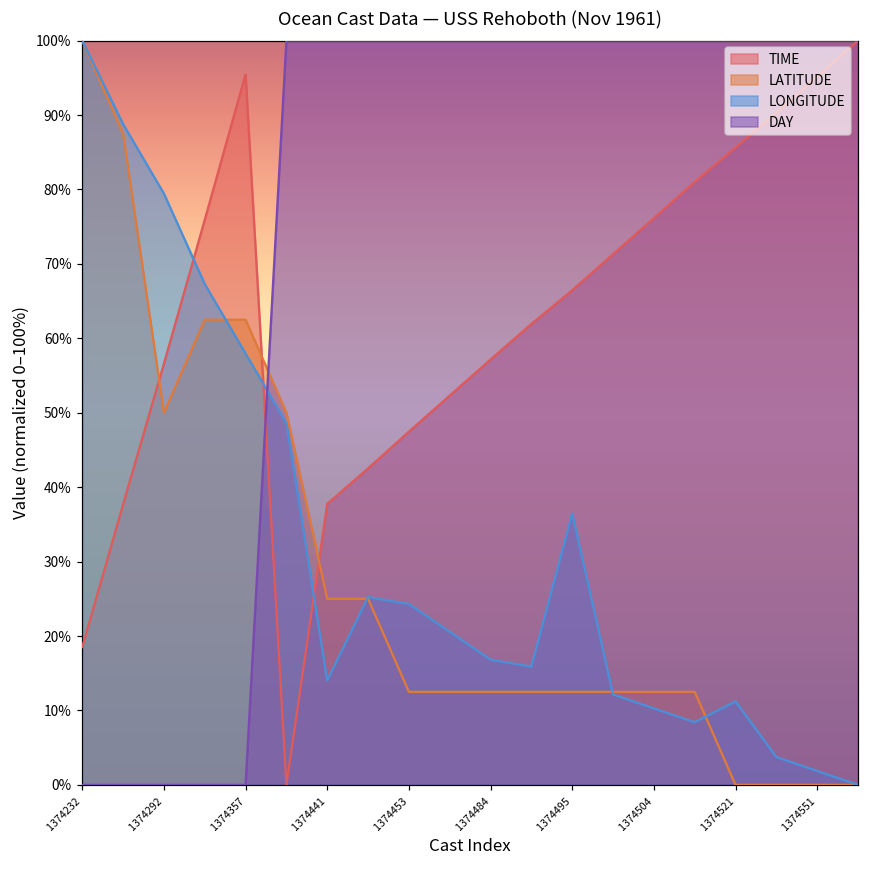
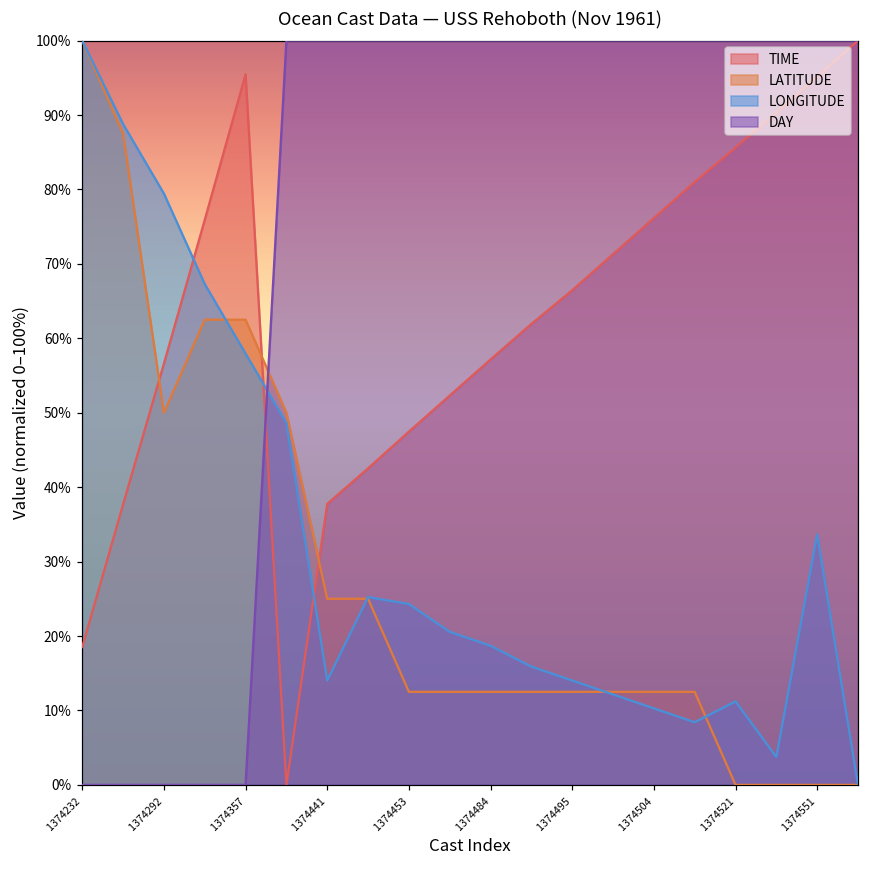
LONGITUDE, 1374484: 17% -> 19%
LONGITUDE, 1374495: 36% -> 14%
LONGITUDE, 1374551: 2% -> 34%
